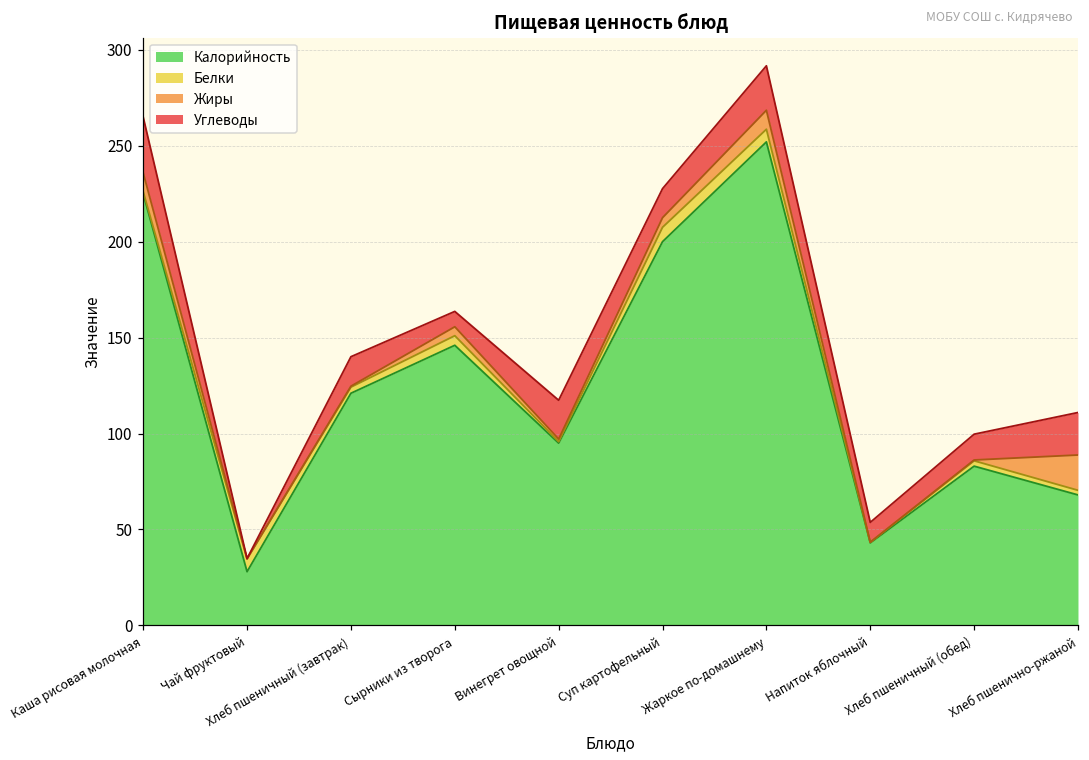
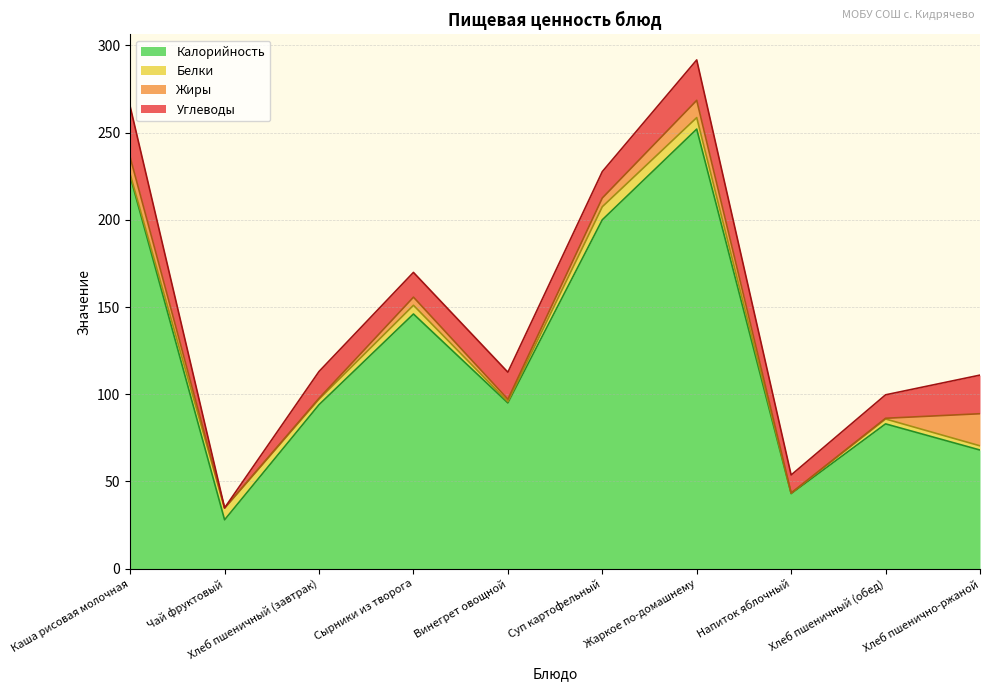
Калорийность, Хлеб пшеничный (завтрак): 121 -> 94
Углеводы, Сырники из творога: 8 -> 14
Углеводы, Винегрет овощной: 20 -> 16
